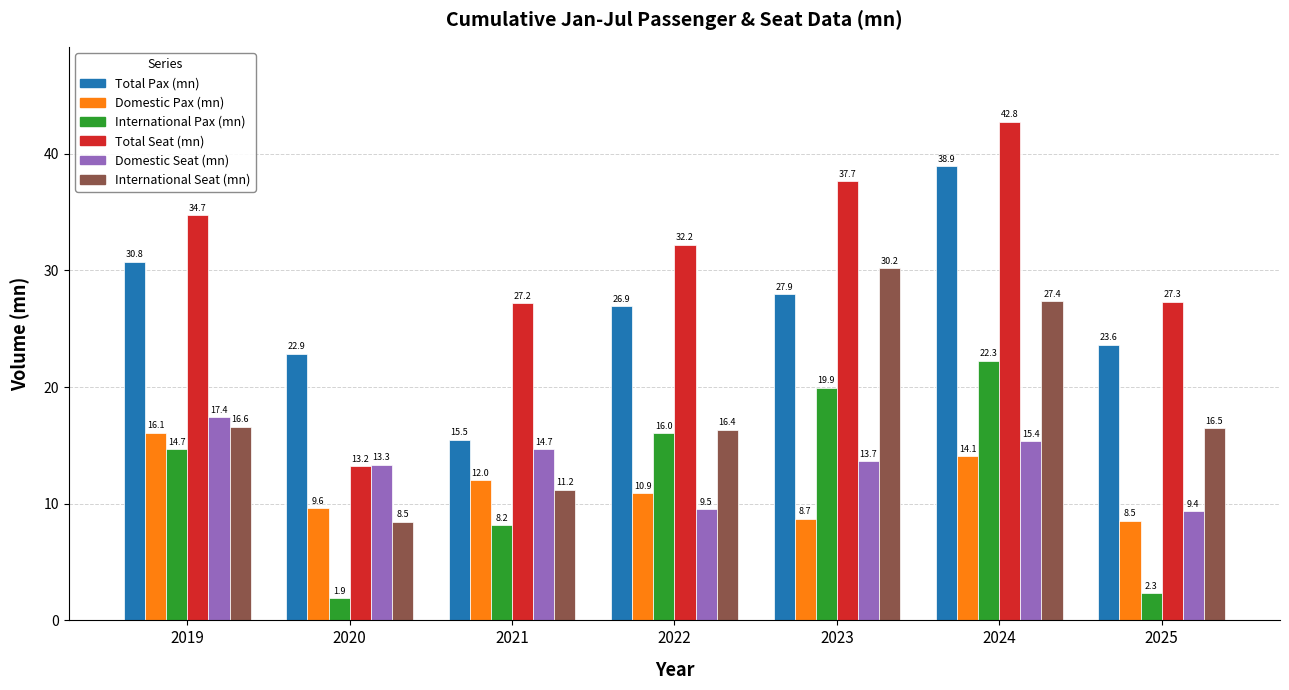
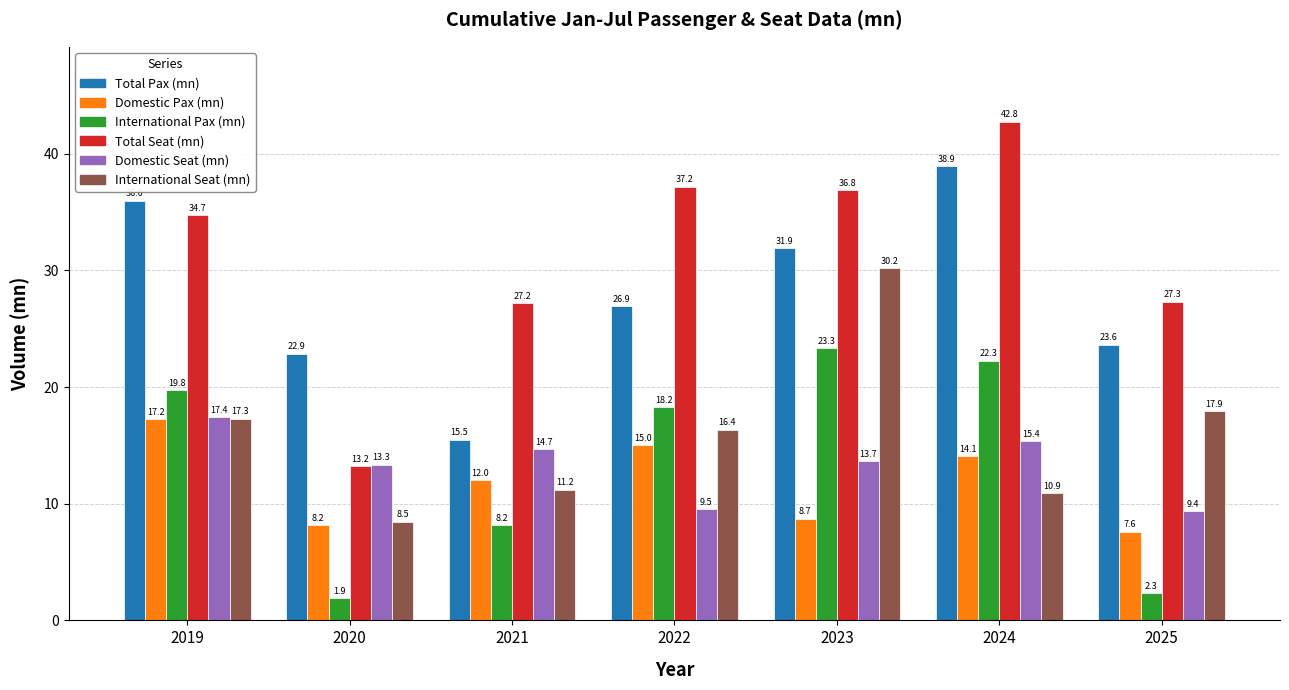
Total Pax (mn), 2019: 30.8 -> 36.0
Domestic Pax (mn), 2019: 16.1 -> 17.2
International Pax (mn), 2019: 14.7 -> 19.8
International Seat (mn), 2019: 16.6 -> 17.3
Domestic Pax (mn), 2020: 9.6 -> 8.2
Domestic Pax (mn), 2022: 10.9 -> 15.0
International Pax (mn), 2022: 16.0 -> 18.2
Total Seat (mn), 2022: 32.2 -> 37.2
Total Pax (mn), 2023: 27.9 -> 31.9
International Pax (mn), 2023: 19.9 -> 23.3
Total Seat (mn), 2023: 37.7 -> 36.8
International Seat (mn), 2024: 27.4 -> 10.9
Domestic Pax (mn), 2025: 8.5 -> 7.6
International Seat (mn), 2025: 16.5 -> 17.9
